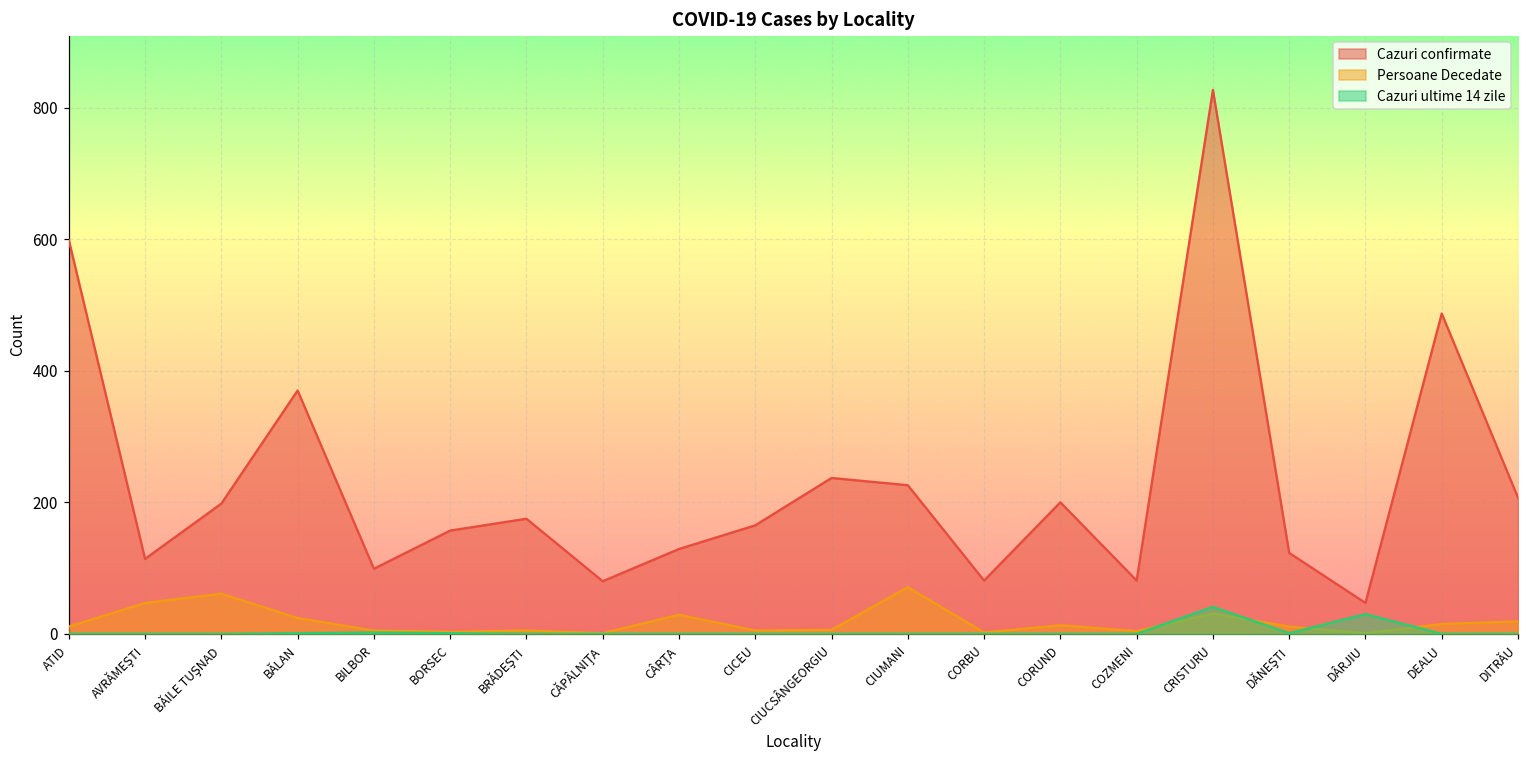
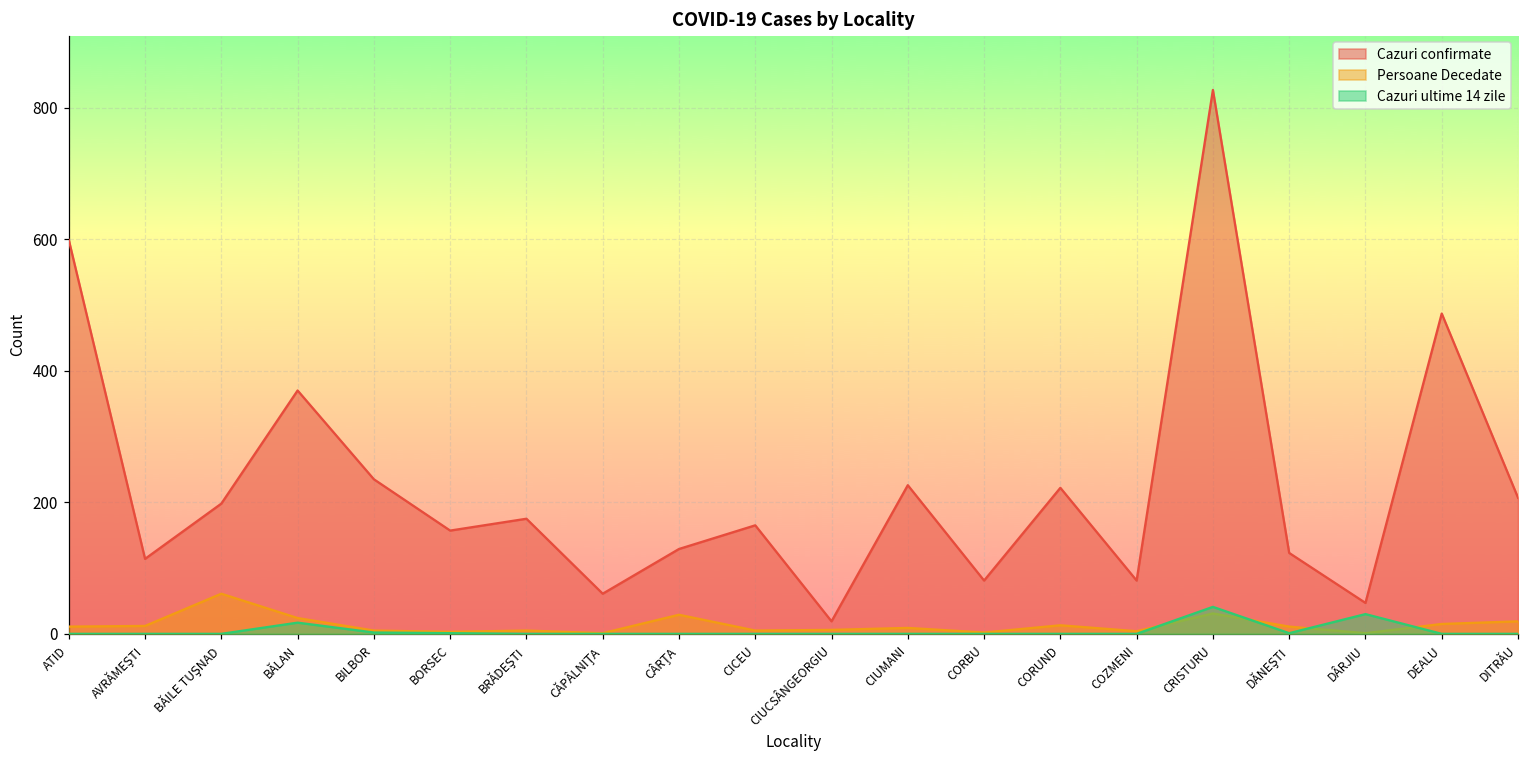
Persoane Decedate, AVRĂMEŞTI: 50 -> 10
Cazuri ultime 14 zile, BĂLAN: 0 -> 20
Cazuri confirmate, BILBOR: 100 -> 240
Cazuri confirmate, CĂPÂLNIŢA: 80 -> 60
Cazuri confirmate, CIUCSÂNGEORGIU: 240 -> 20
Persoane Decedate, CIUMANI: 70 -> 10
Cazuri confirmate, CORUND: 200 -> 220
